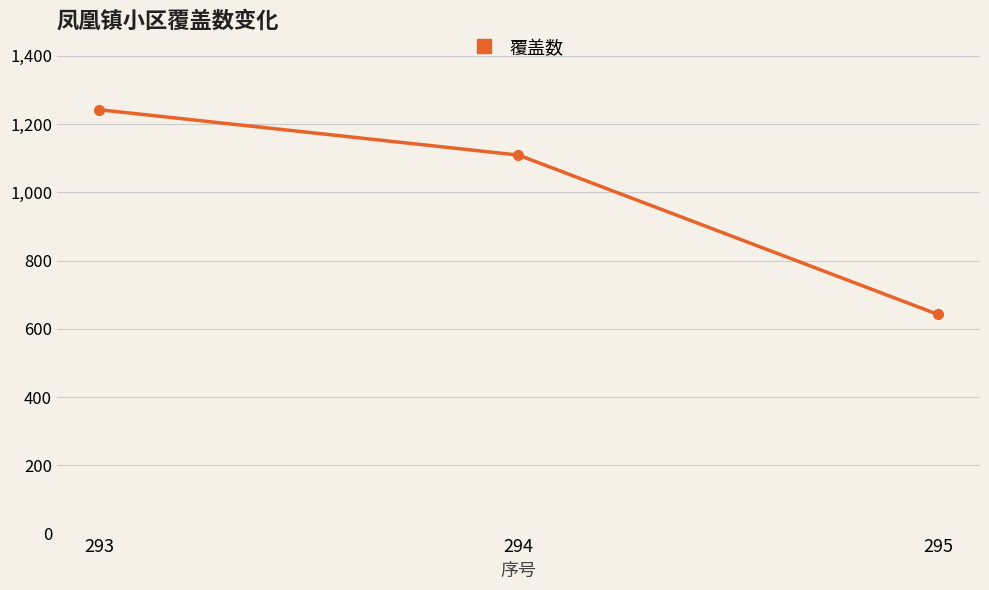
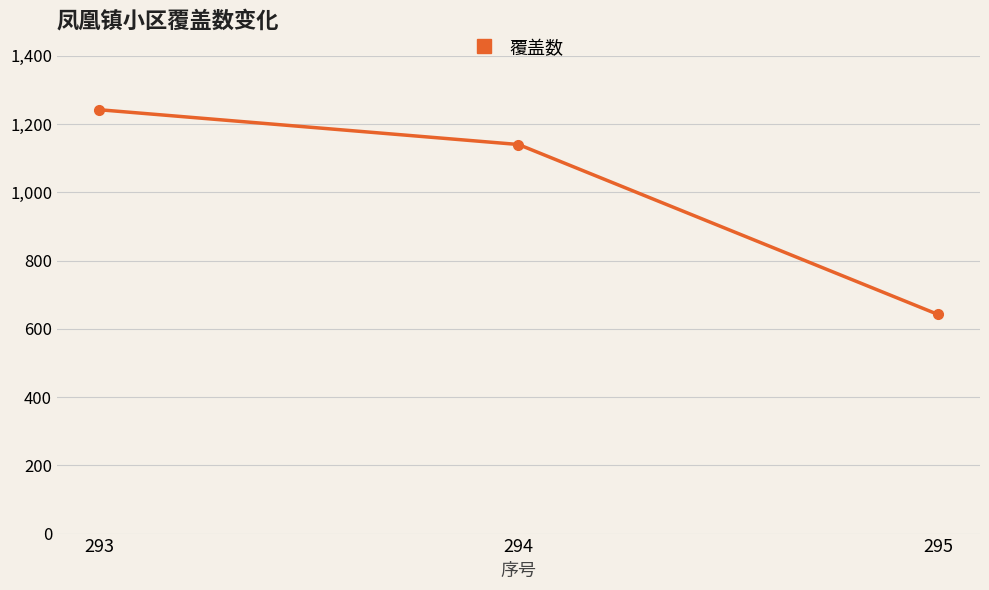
294: 1,110 -> 1,140
